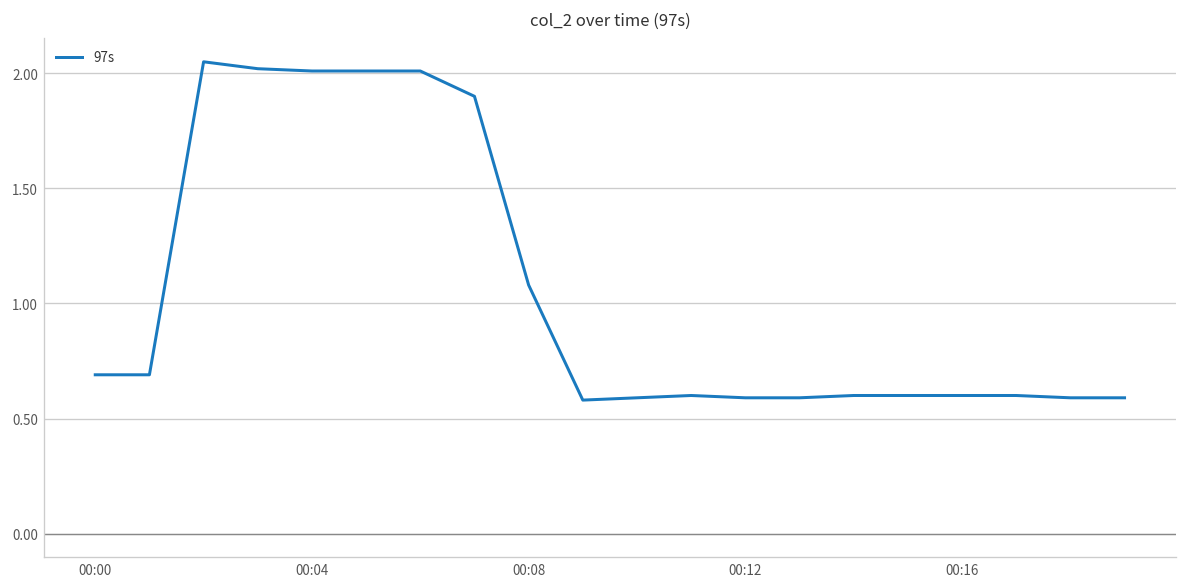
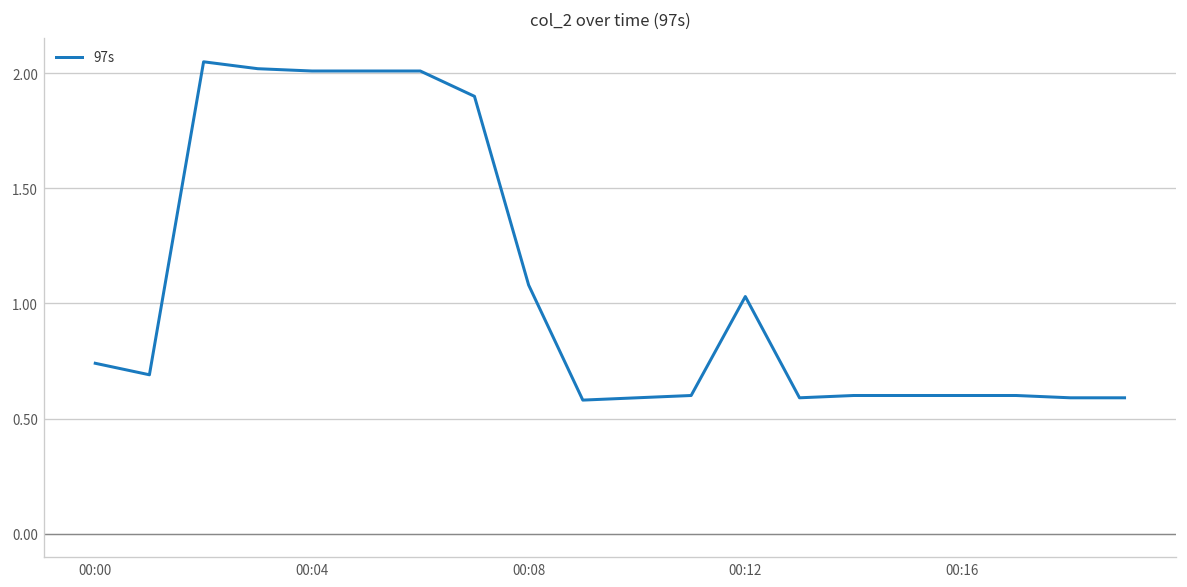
00:00: 0.69 -> 0.74
00:12: 0.59 -> 1.03
